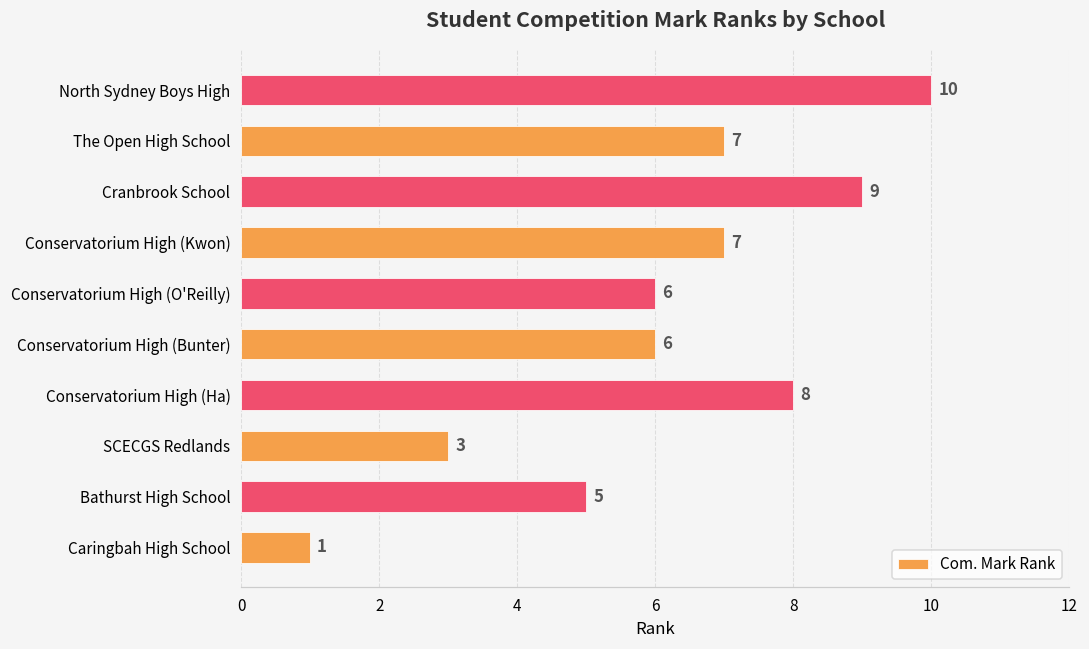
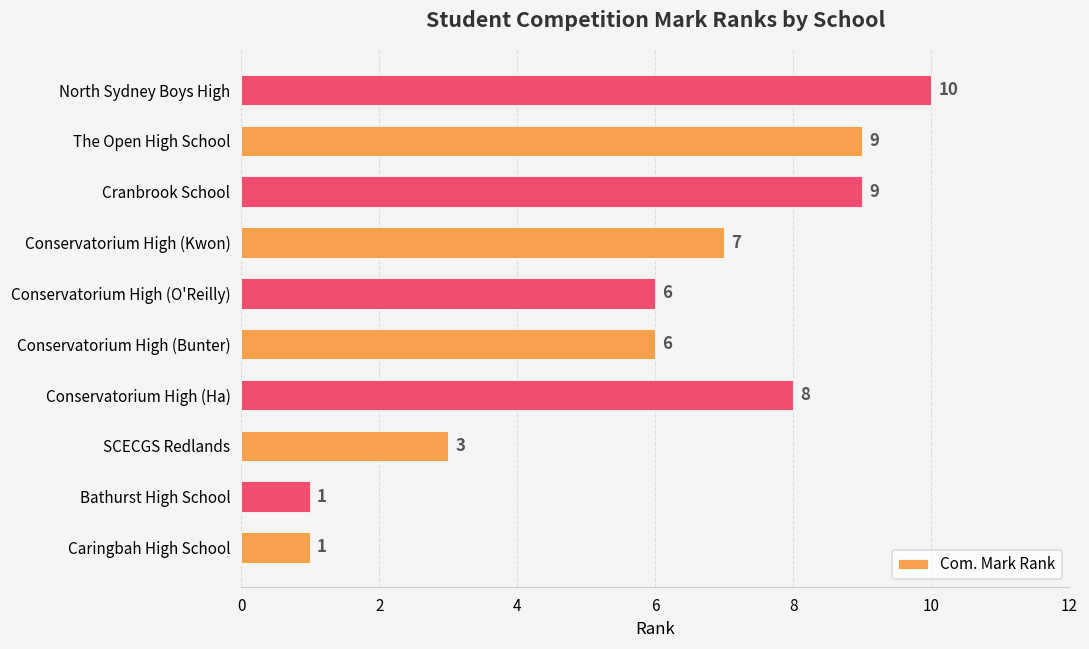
The Open High School: 7 -> 9
Bathurst High School: 5 -> 1
